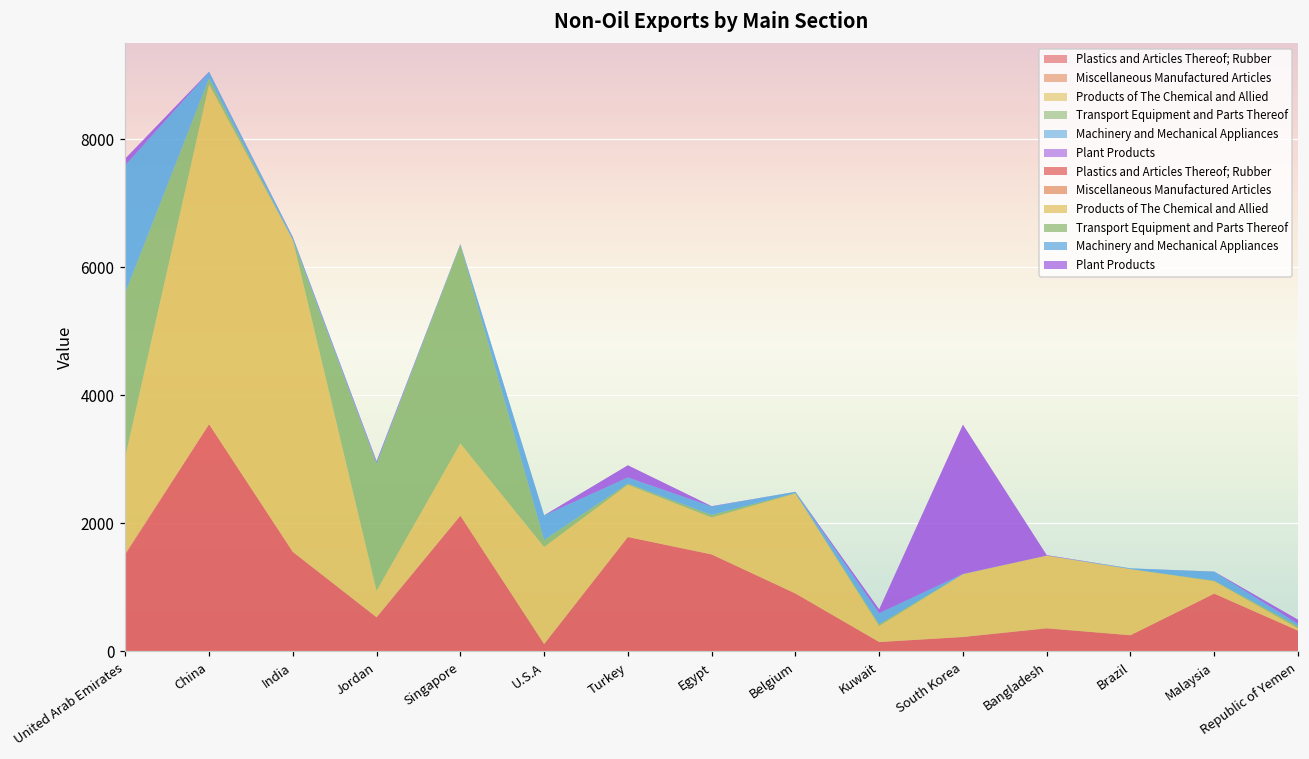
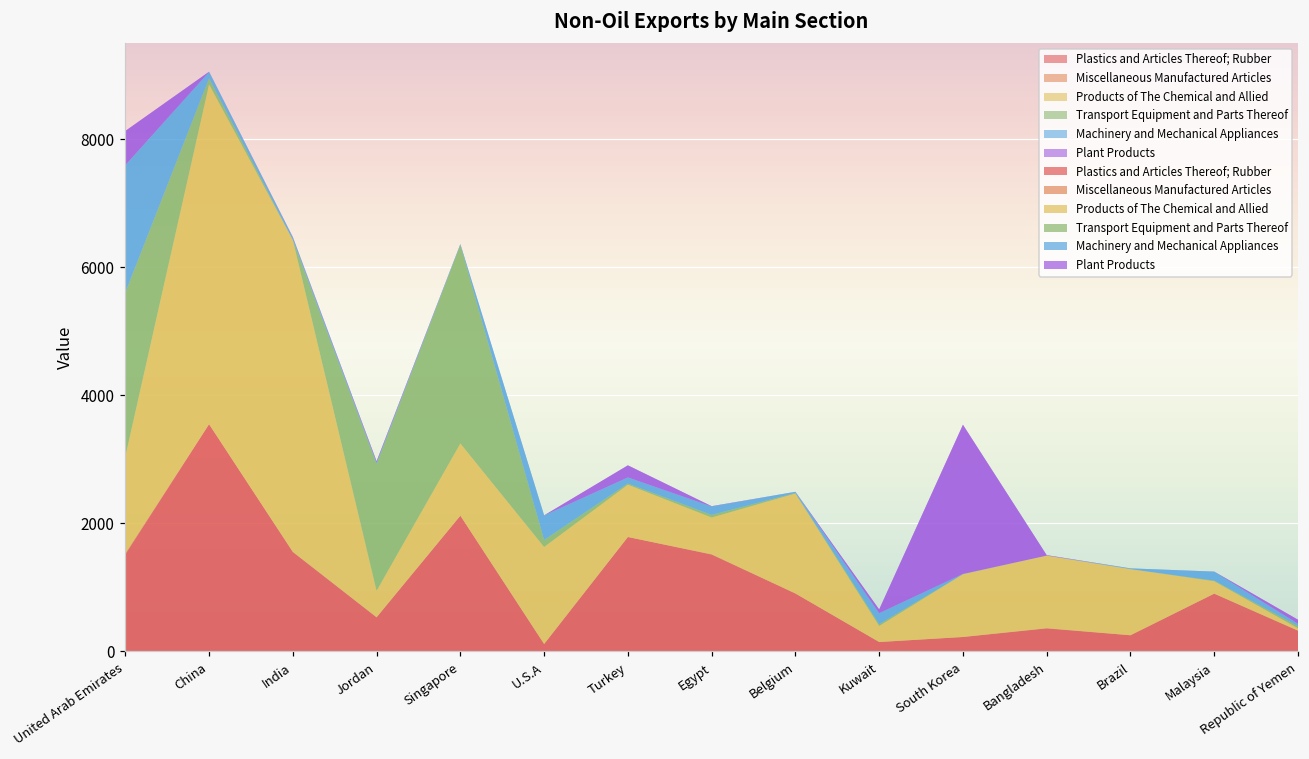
Plant Products, United Arab Emirates: 100 -> 500
